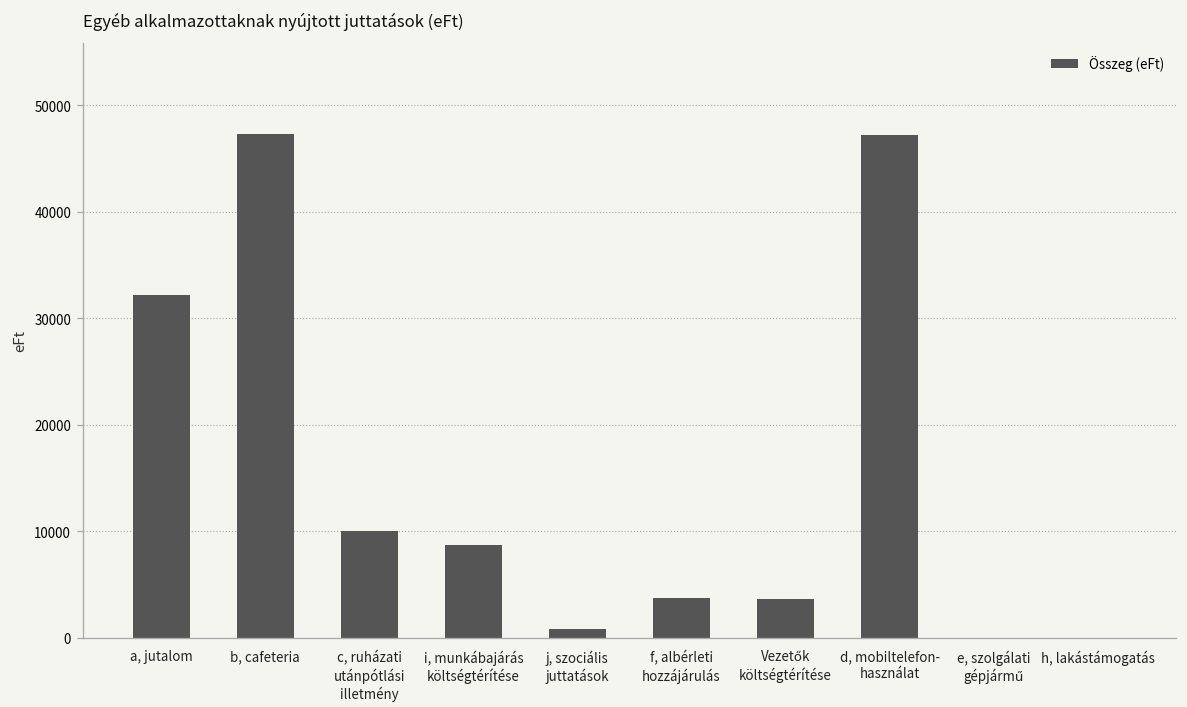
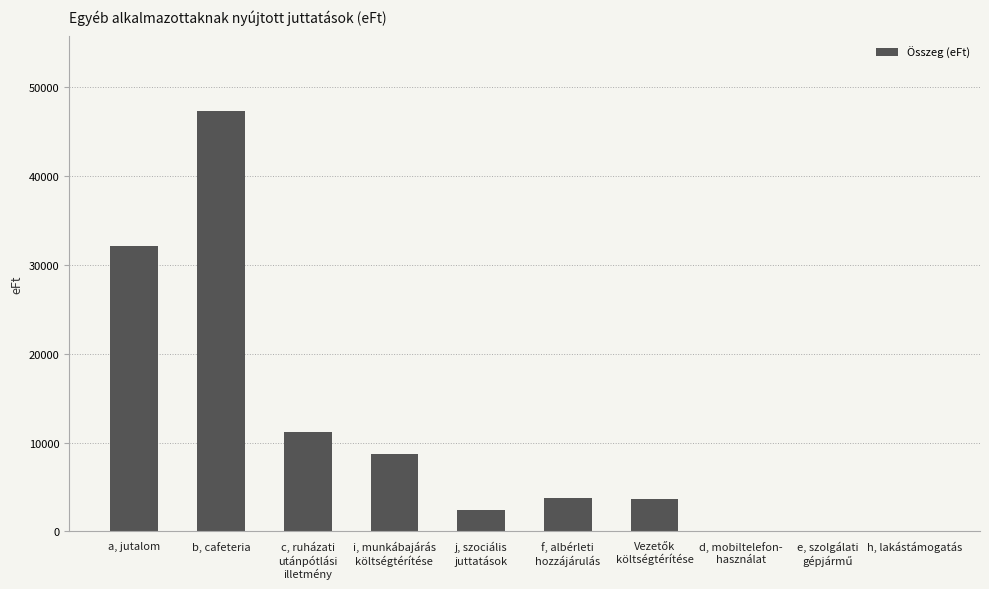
c, ruházati utánpótlási illetmény: 10000 -> 11000
j, szociális juttatások: 1000 -> 2000
d, mobiltelefon- használat: 47000 -> 0
